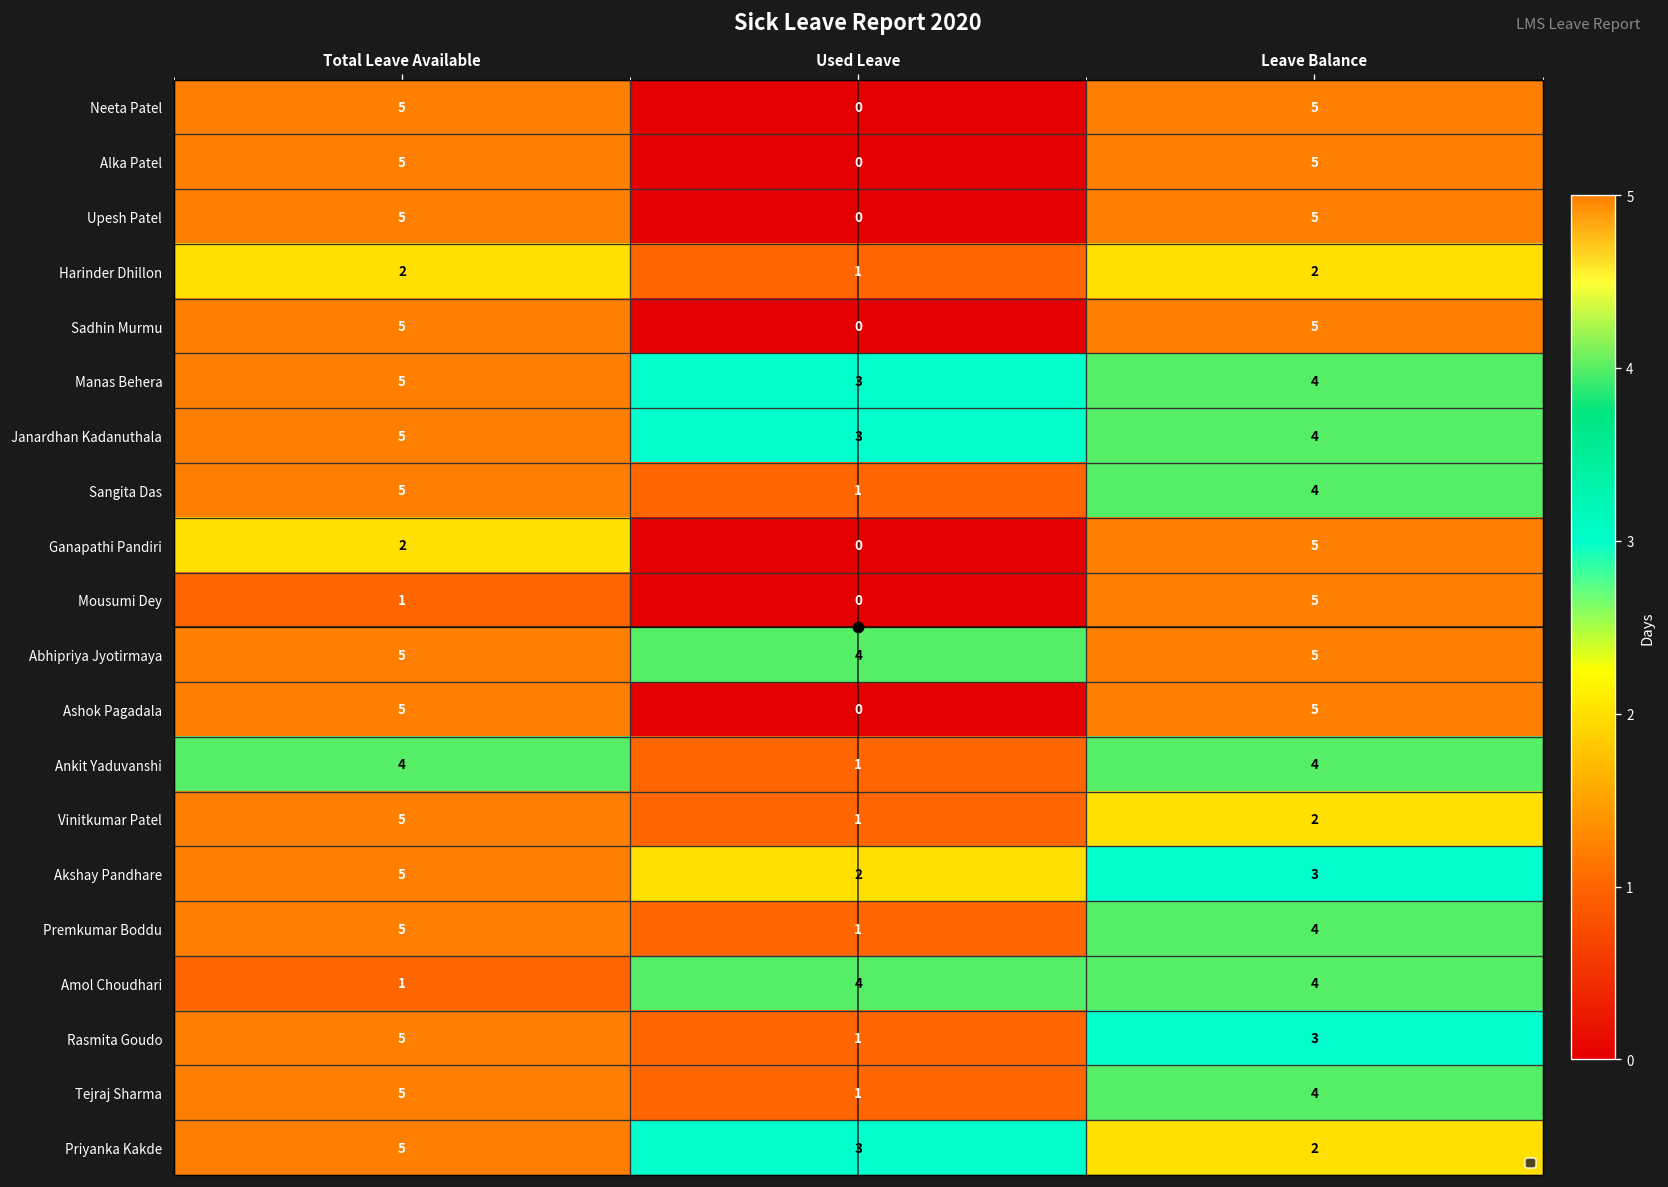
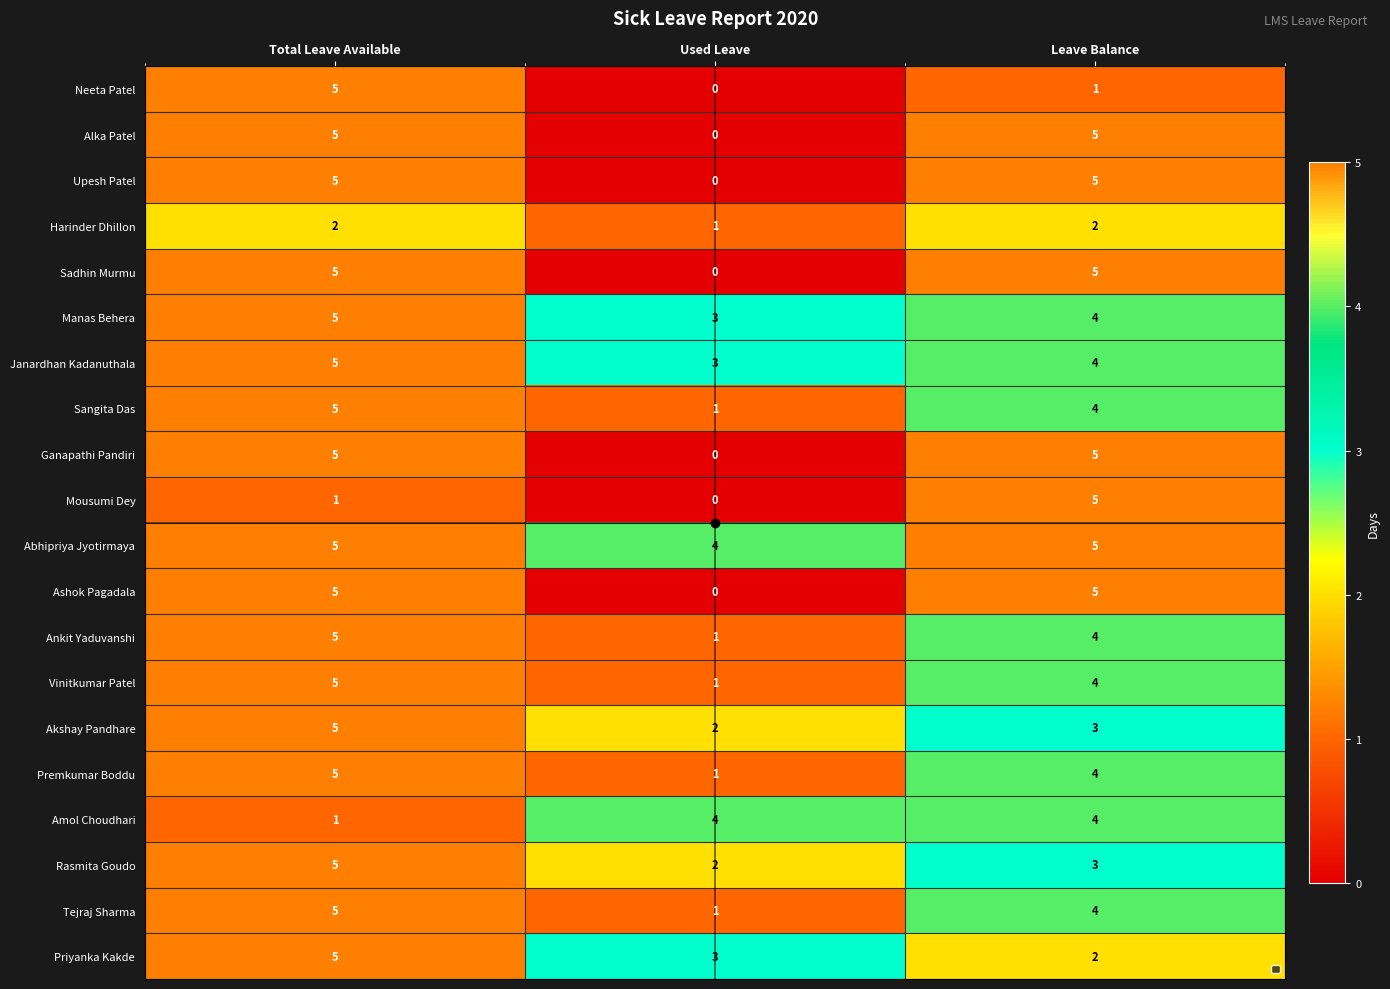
Neeta Patel, Leave Balance: 5 -> 1
Ganapathi Pandiri, Total Leave Available: 2 -> 5
Ankit Yaduvanshi, Total Leave Available: 4 -> 5
Vinitkumar Patel, Leave Balance: 2 -> 4
Rasmita Goudo, Used Leave: 1 -> 2
